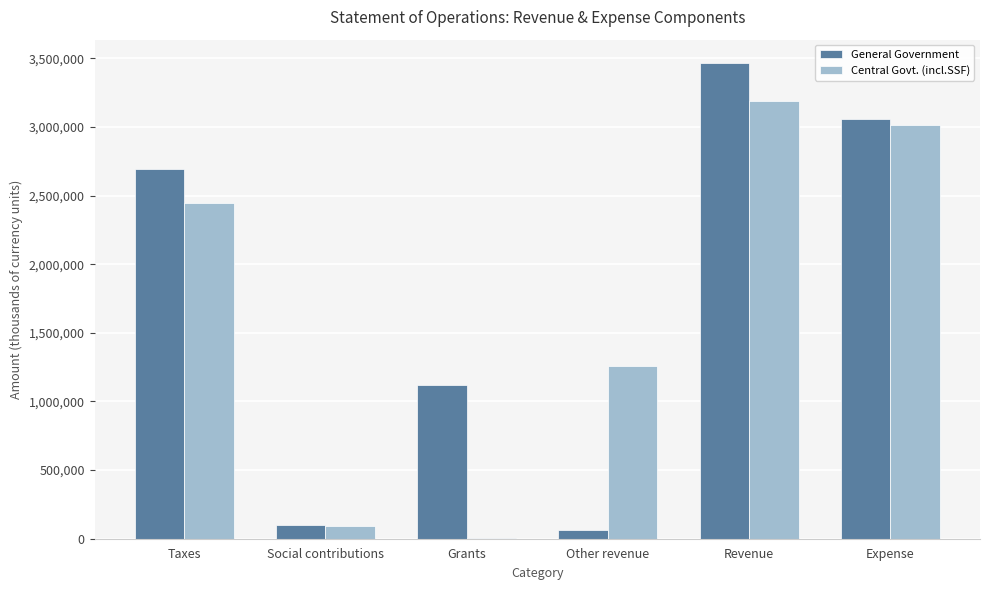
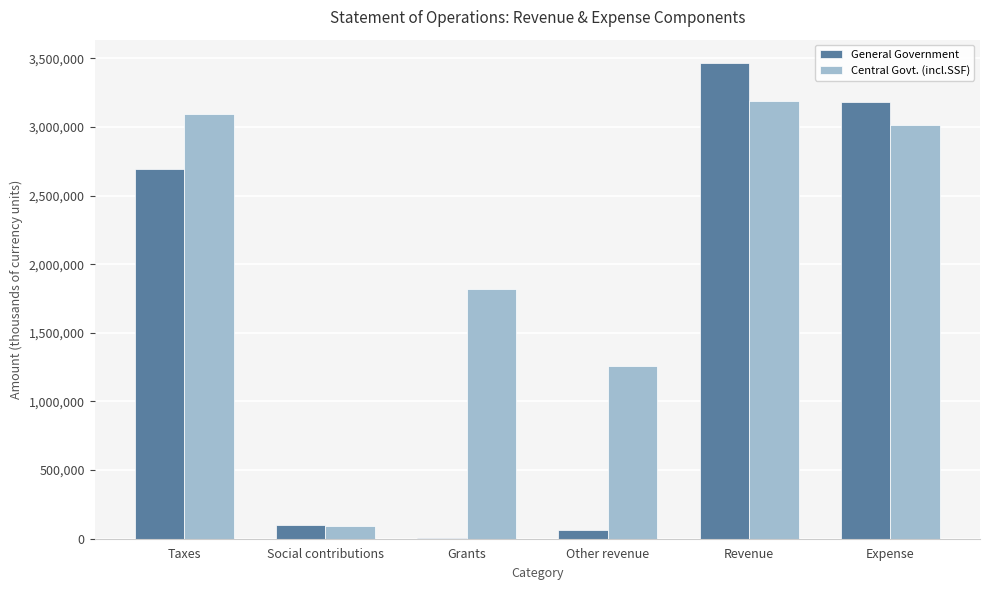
Central Govt. (incl.SSF), Taxes: 2,440,000 -> 3,100,000
General Government, Grants: 1,120,000 -> 0
Central Govt. (incl.SSF), Grants: 0 -> 1,820,000
General Government, Expense: 3,060,000 -> 3,180,000
